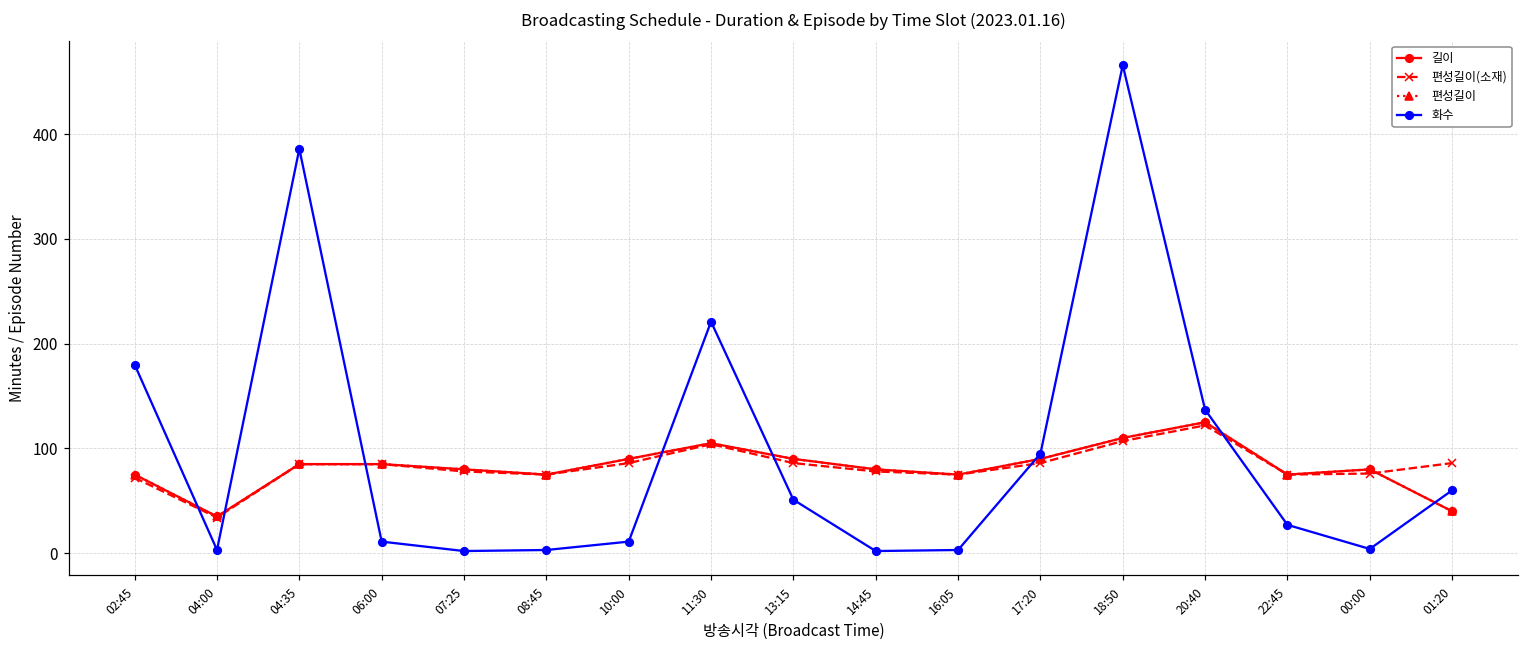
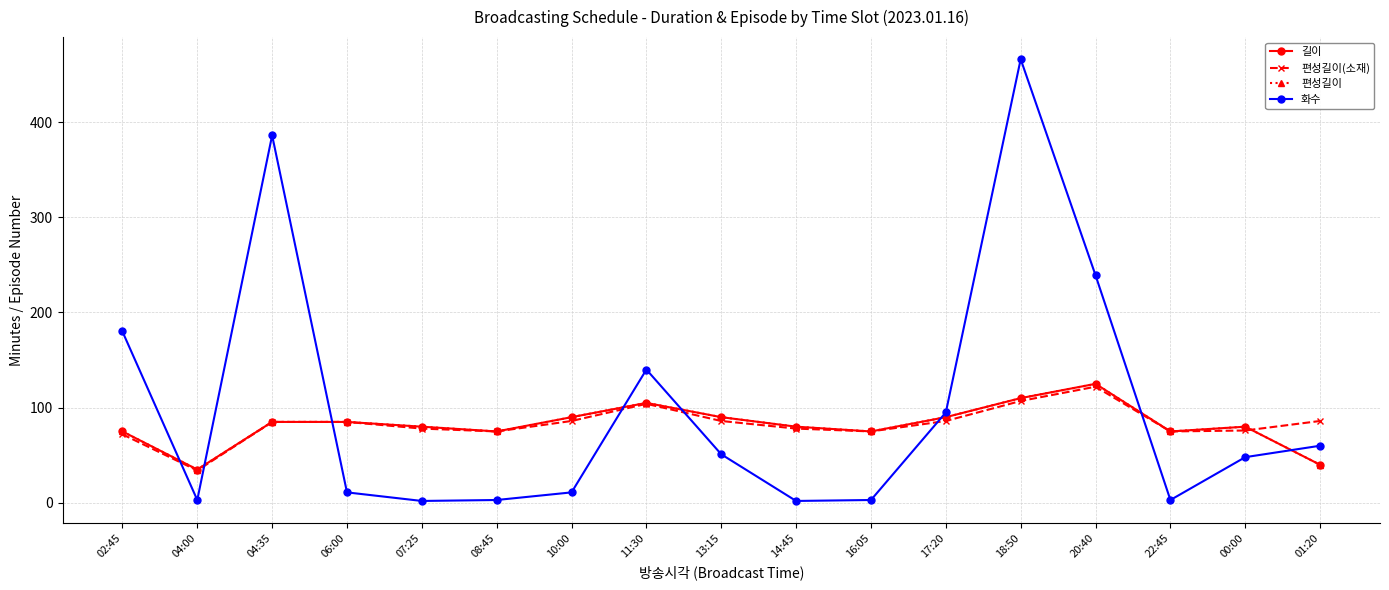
화수, 11:30: 220 -> 140
화수, 20:40: 140 -> 240
화수, 22:45: 30 -> 0
화수, 00:00: 0 -> 50
